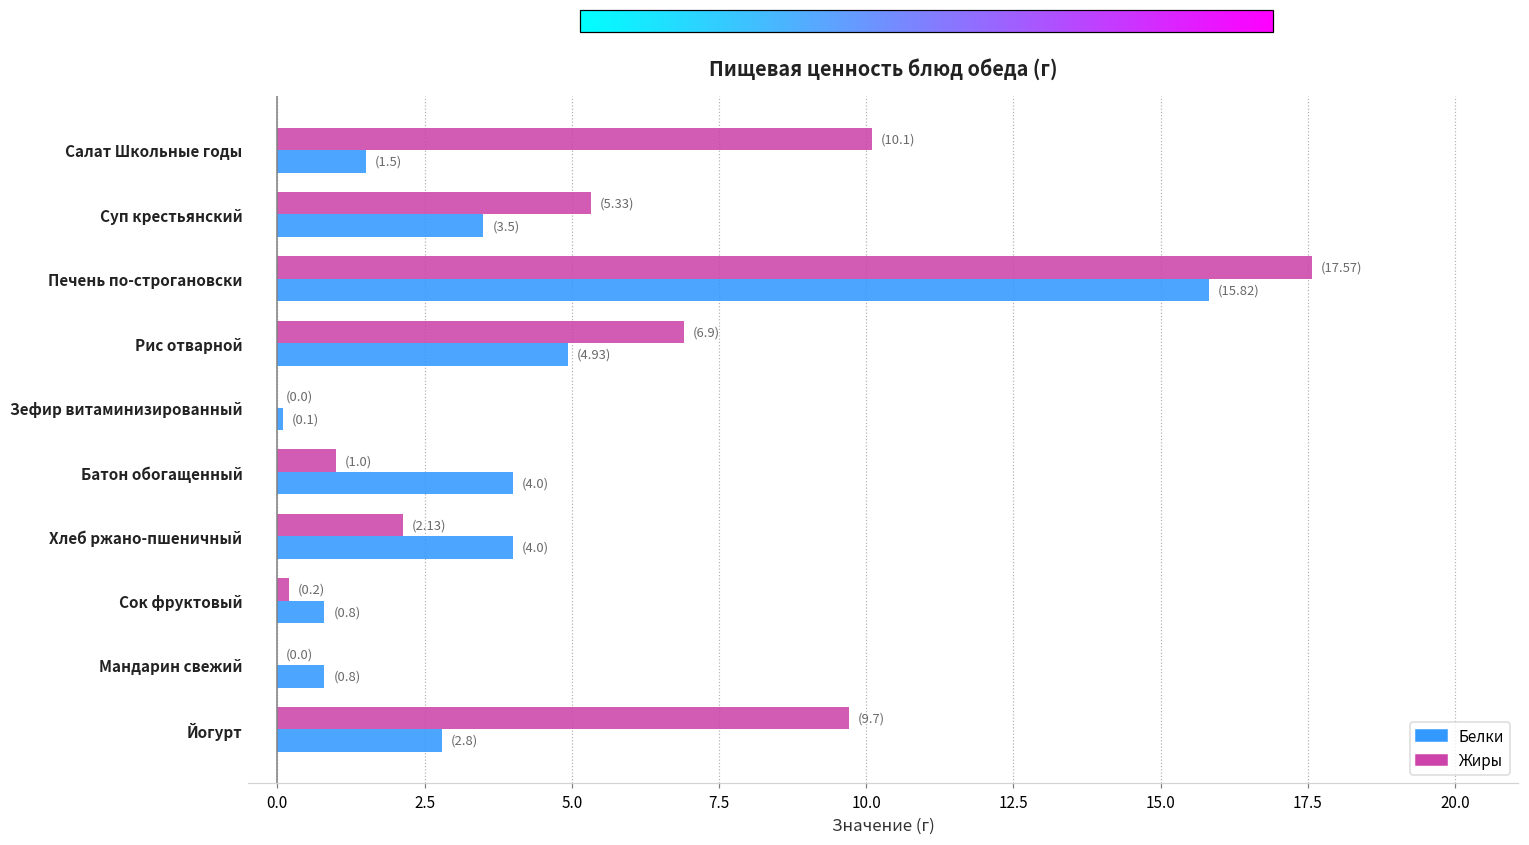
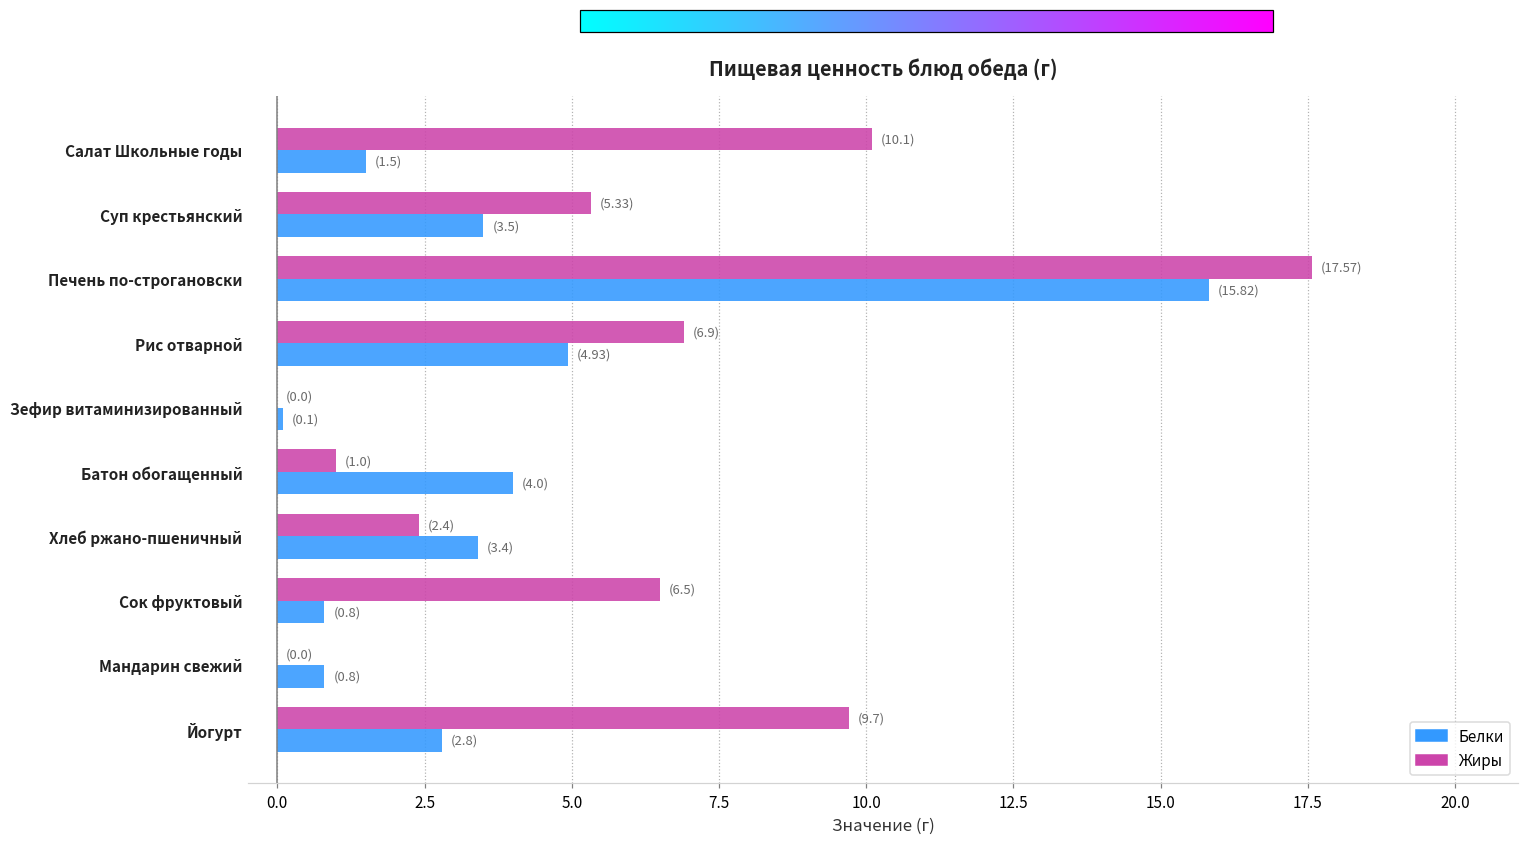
Жиры, Хлеб ржано-пшеничный: (2.13) -> (2.4)
Белки, Хлеб ржано-пшеничный: (4.0) -> (3.4)
Жиры, Сок фруктовый: (0.2) -> (6.5)
